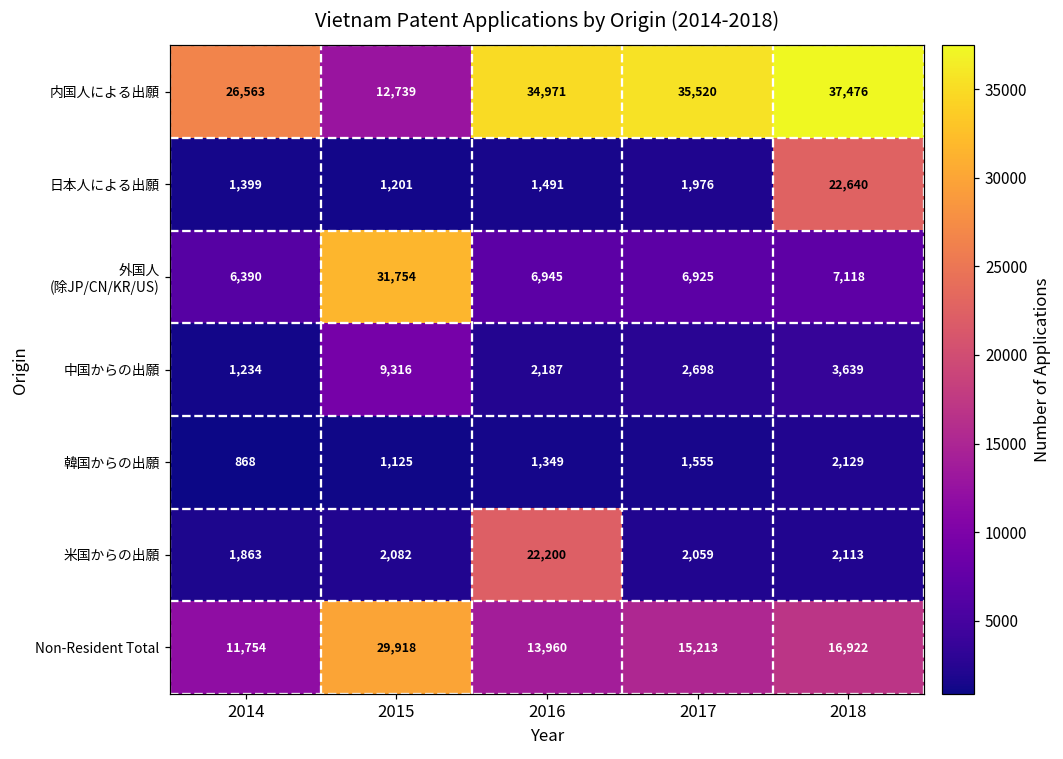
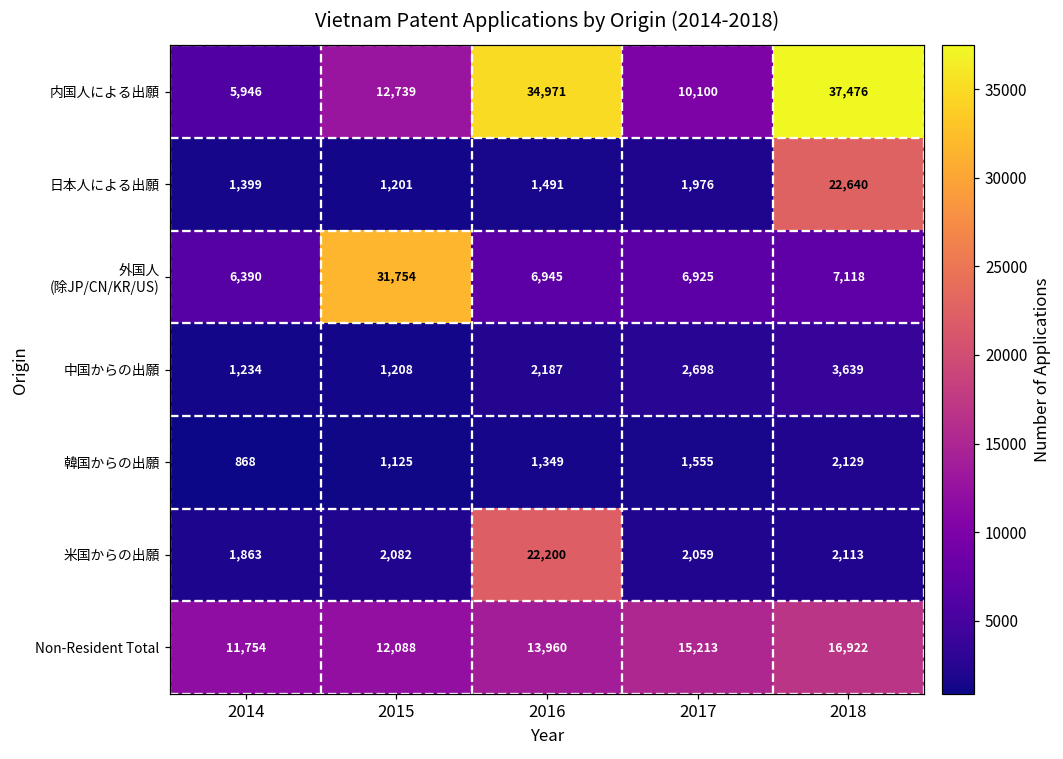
内国人による出願, 2014: 26,563 -> 5,946
内国人による出願, 2017: 35,520 -> 10,100
中国からの出願, 2015: 9,316 -> 1,208
Non-Resident Total, 2015: 29,918 -> 12,088
